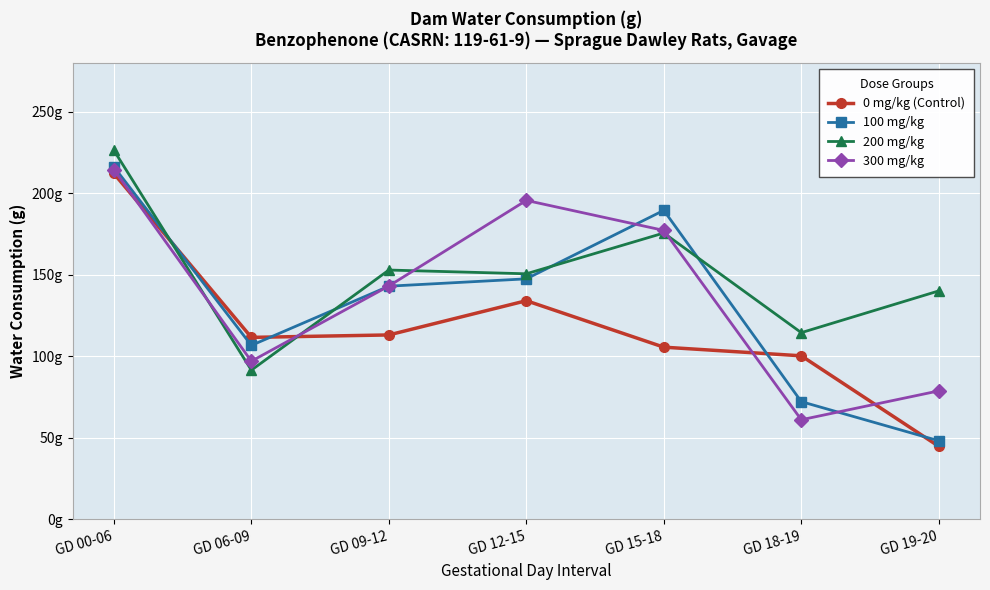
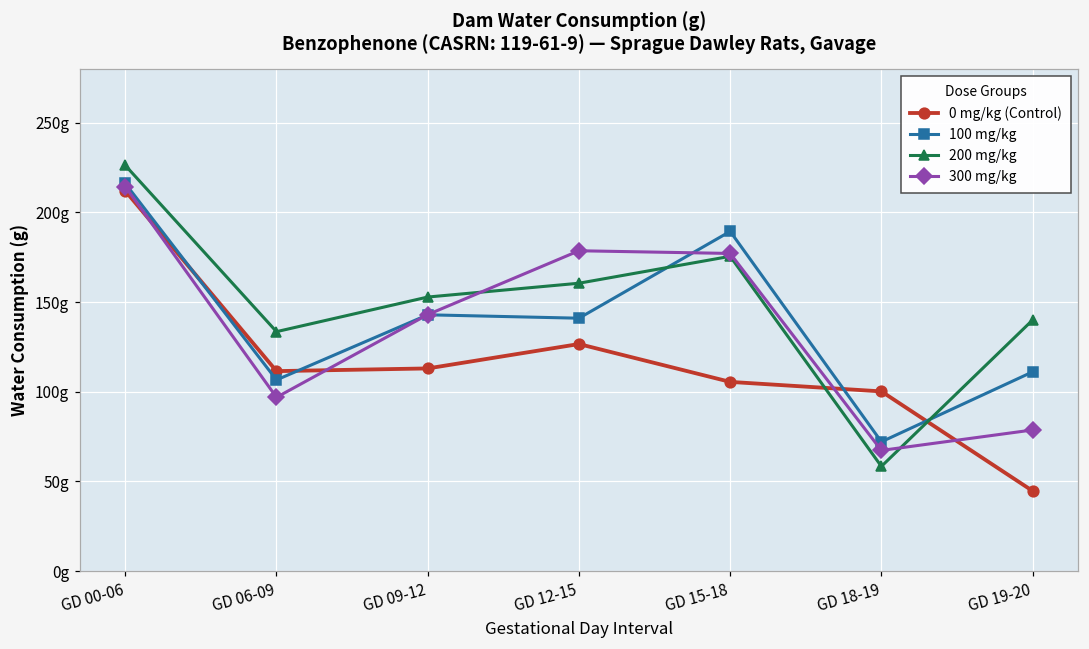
200 mg/kg, GD 06-09: 91g -> 134g
0 mg/kg (Control), GD 12-15: 134g -> 127g
100 mg/kg, GD 12-15: 147g -> 141g
200 mg/kg, GD 12-15: 151g -> 161g
300 mg/kg, GD 12-15: 196g -> 179g
200 mg/kg, GD 18-19: 114g -> 58g
300 mg/kg, GD 18-19: 61g -> 67g
100 mg/kg, GD 19-20: 48g -> 111g
